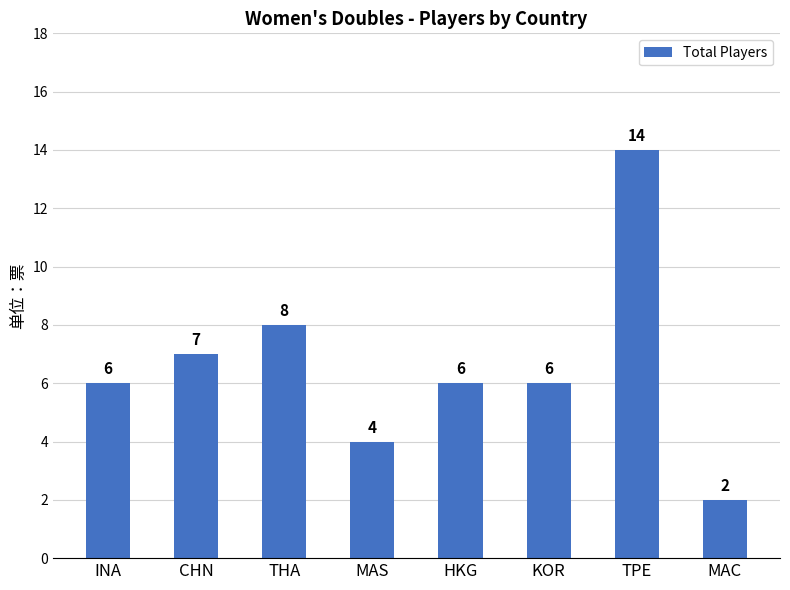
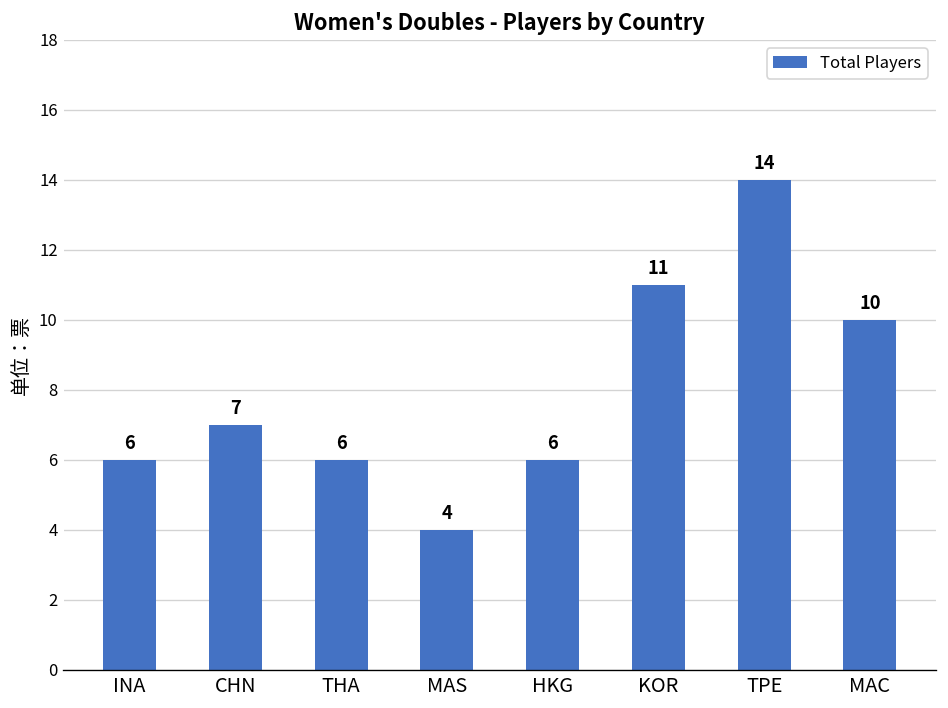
THA: 8 -> 6
KOR: 6 -> 11
MAC: 2 -> 10
